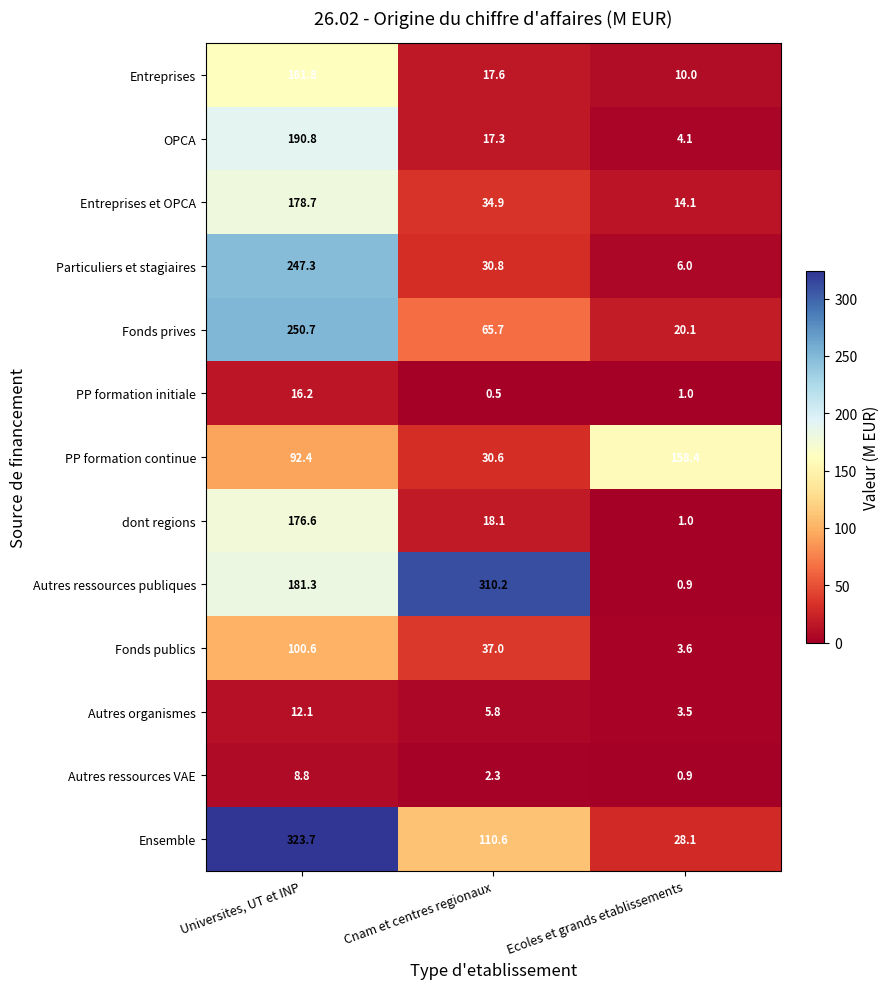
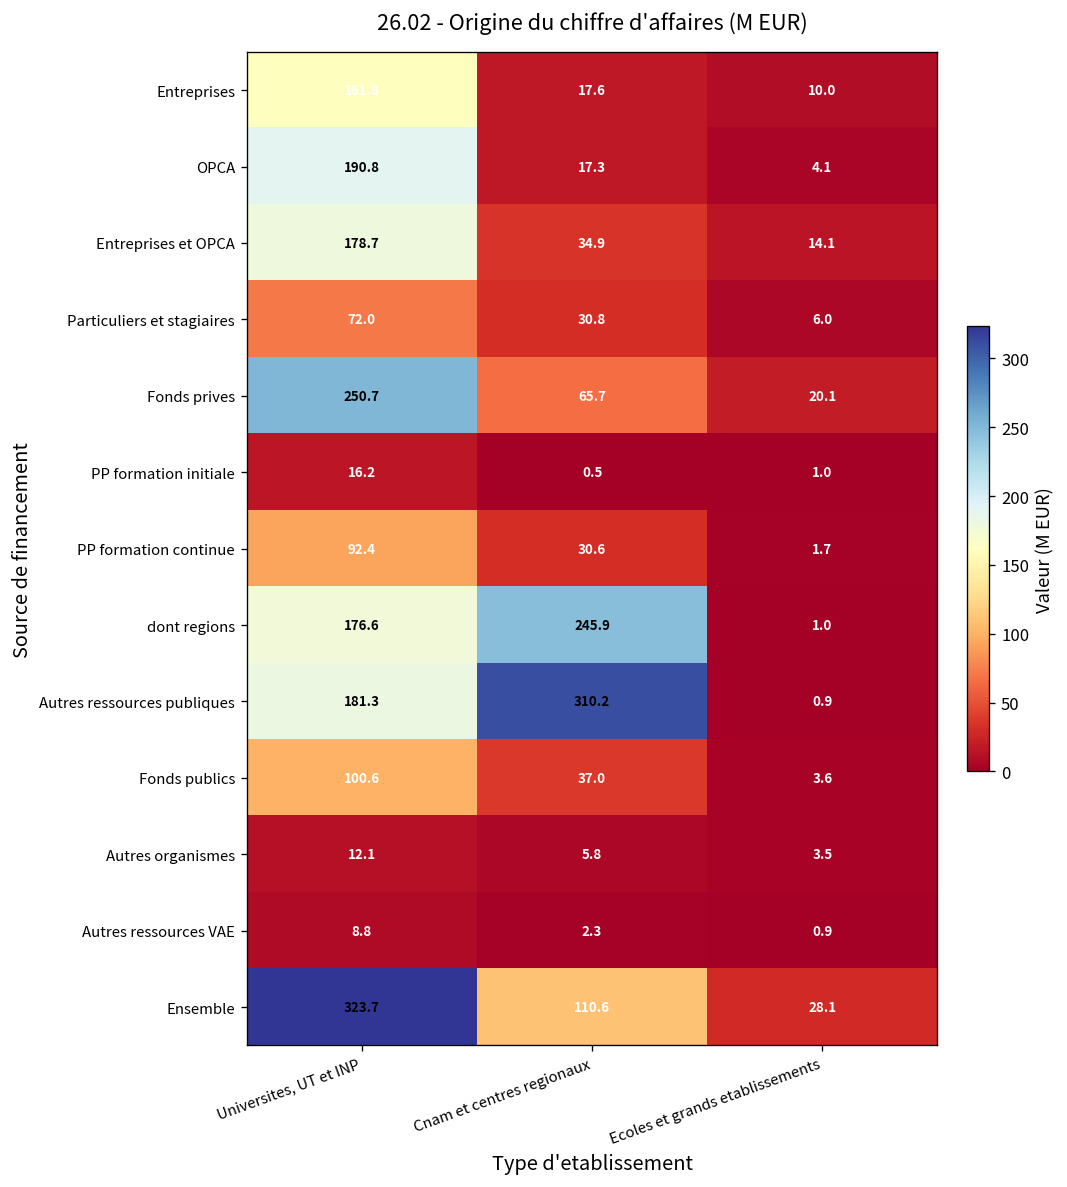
Particuliers et stagiaires, Universites, UT et INP: 247.3 -> 72.0
PP formation continue, Ecoles et grands etablissements: 158.4 -> 1.7
dont regions, Cnam et centres regionaux: 18.1 -> 245.9
